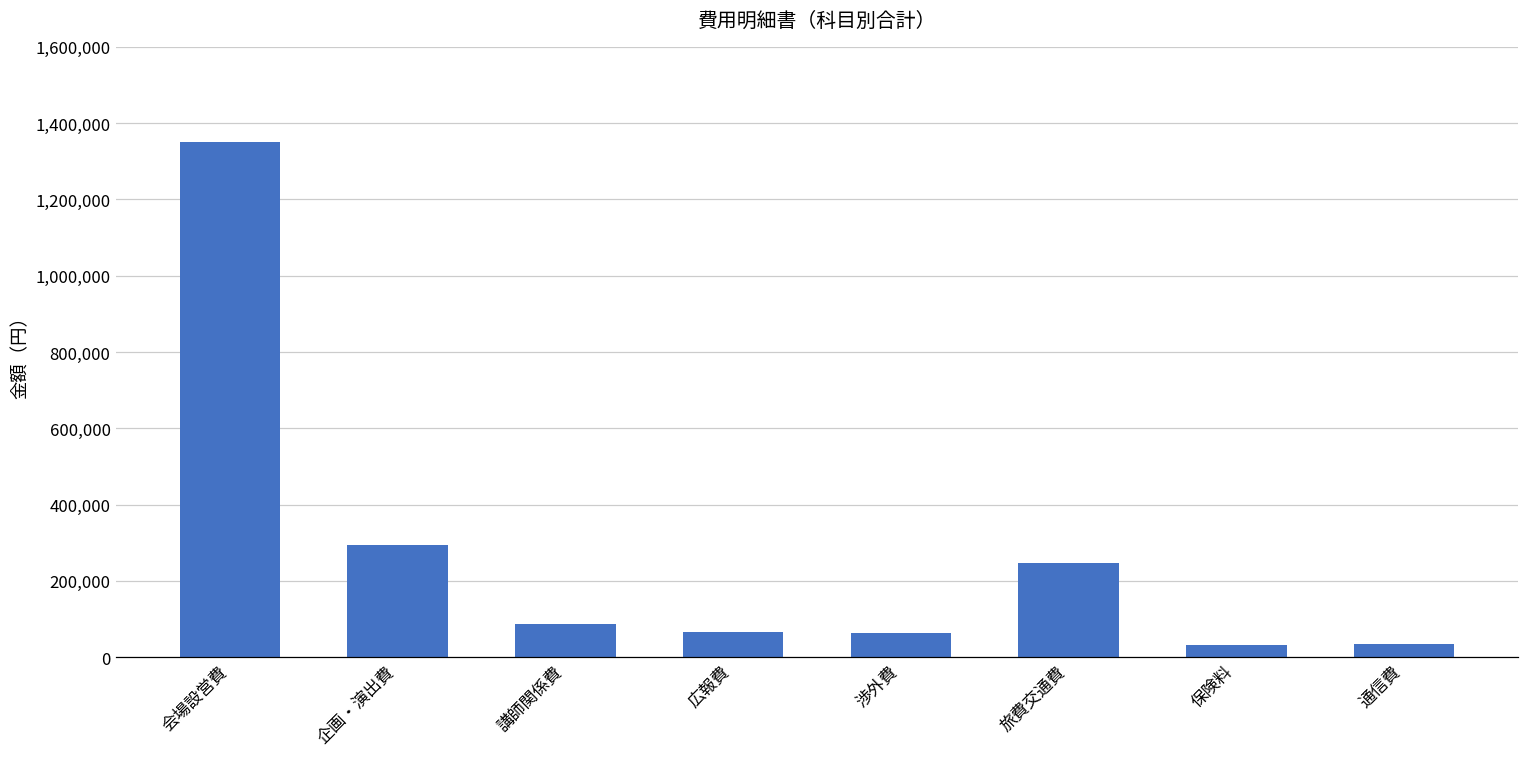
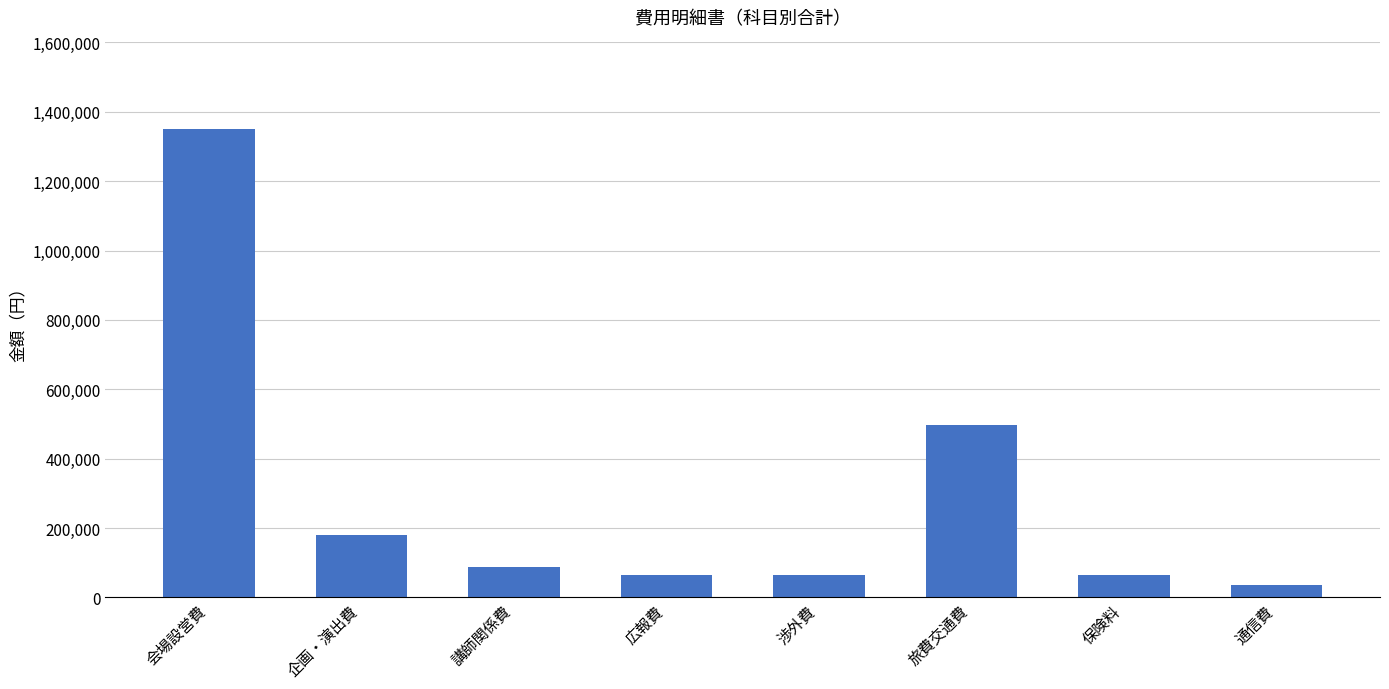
企画・演出費: 290,000 -> 180,000
旅費交通費: 250,000 -> 500,000
保険料: 30,000 -> 60,000
